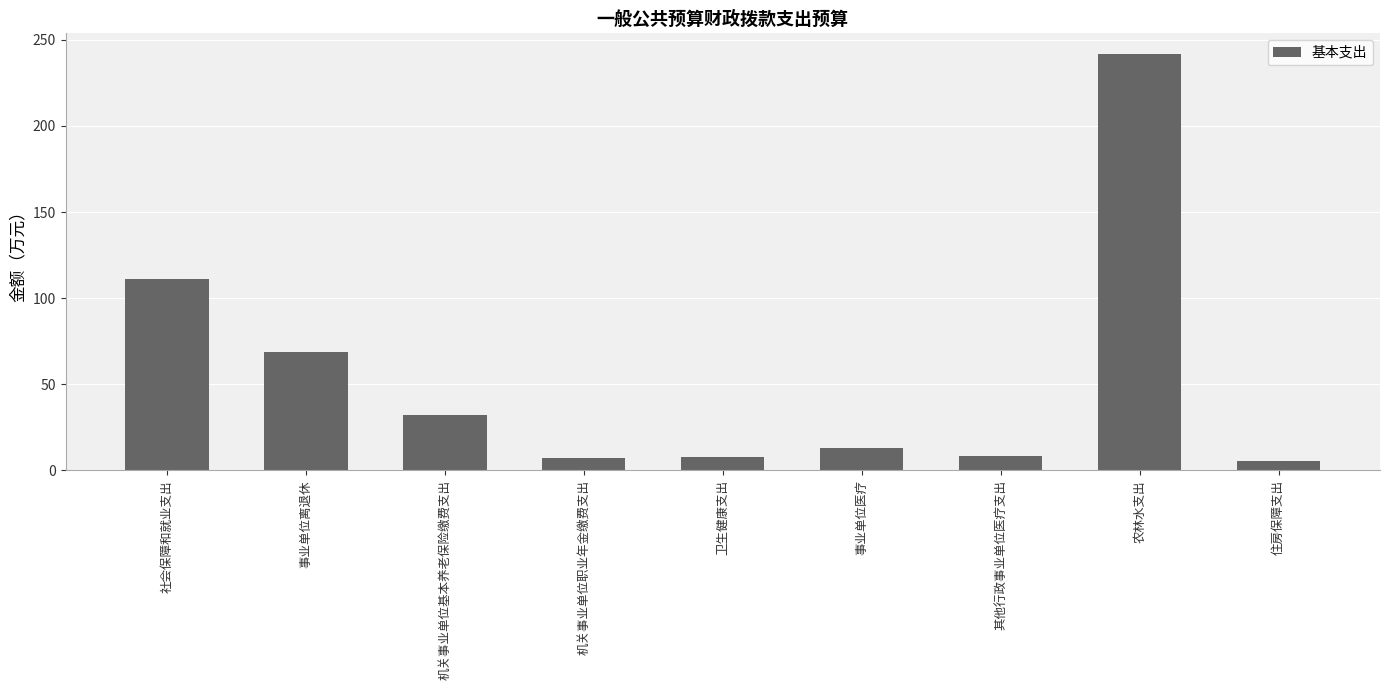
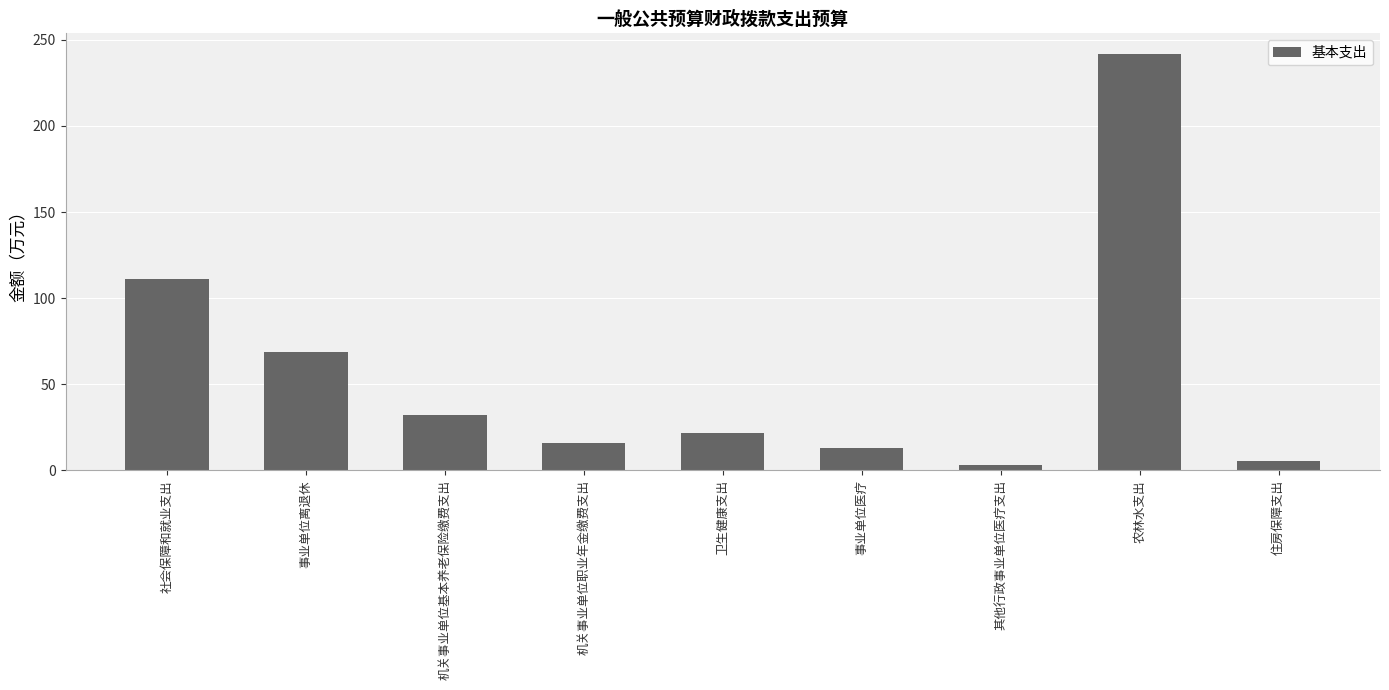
机关事业单位职业年金缴费支出: 7 -> 16
卫生健康支出: 8 -> 22
其他行政事业单位医疗支出: 8 -> 3
